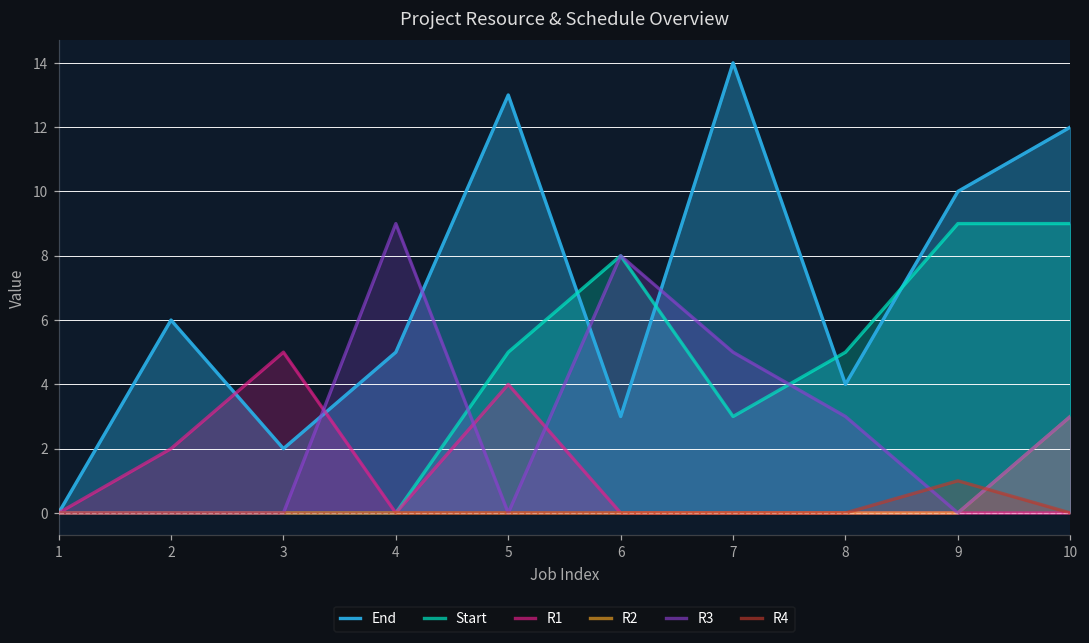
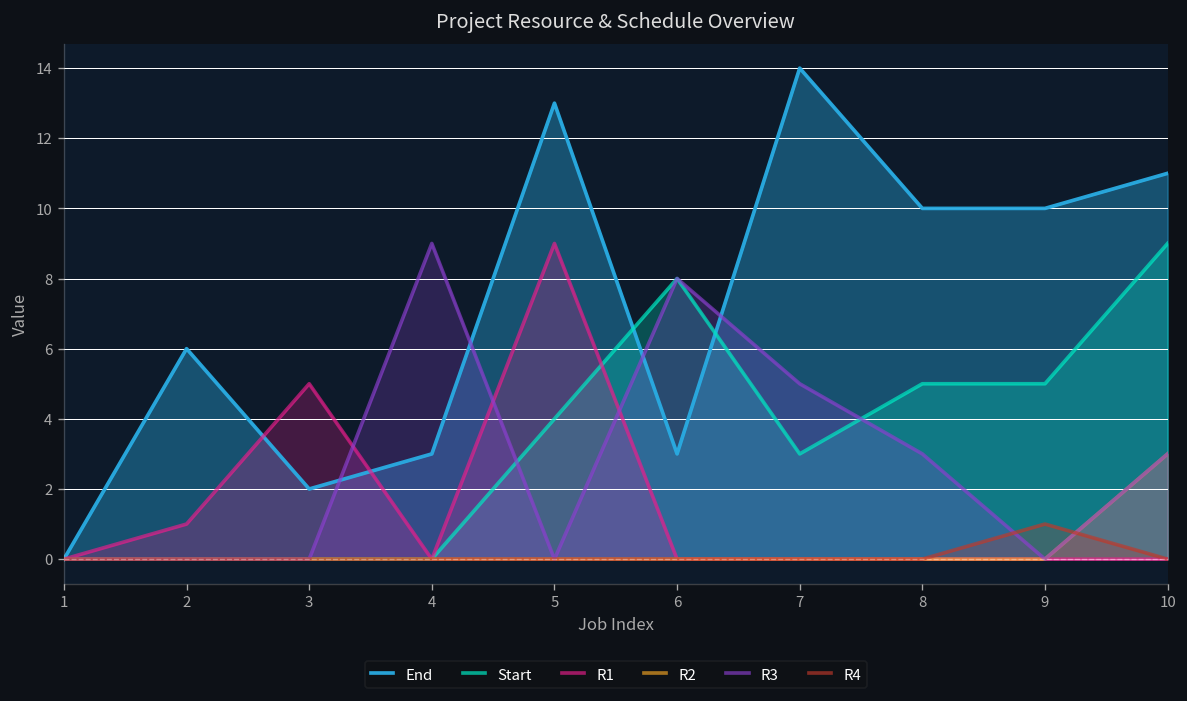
R1, 2: 2 -> 1
End, 4: 5 -> 3
Start, 5: 5 -> 4
R1, 5: 4 -> 9
End, 8: 4 -> 10
Start, 9: 9 -> 5
End, 10: 12 -> 11
